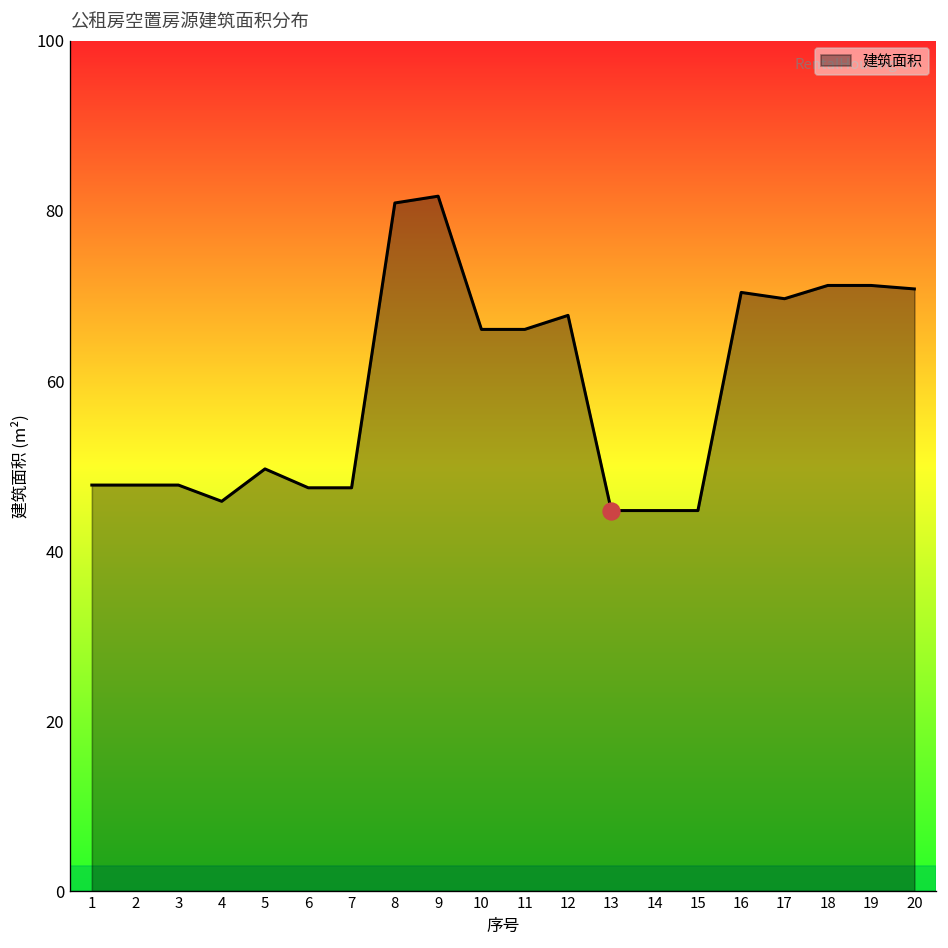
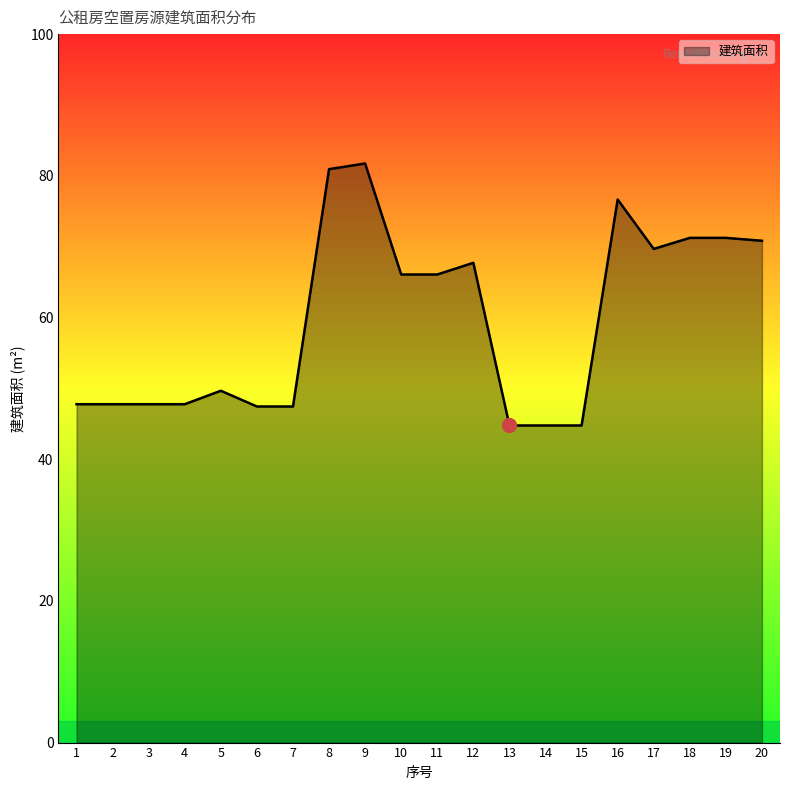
建筑面积, 4: 46 -> 48
建筑面积, 16: 70 -> 77
